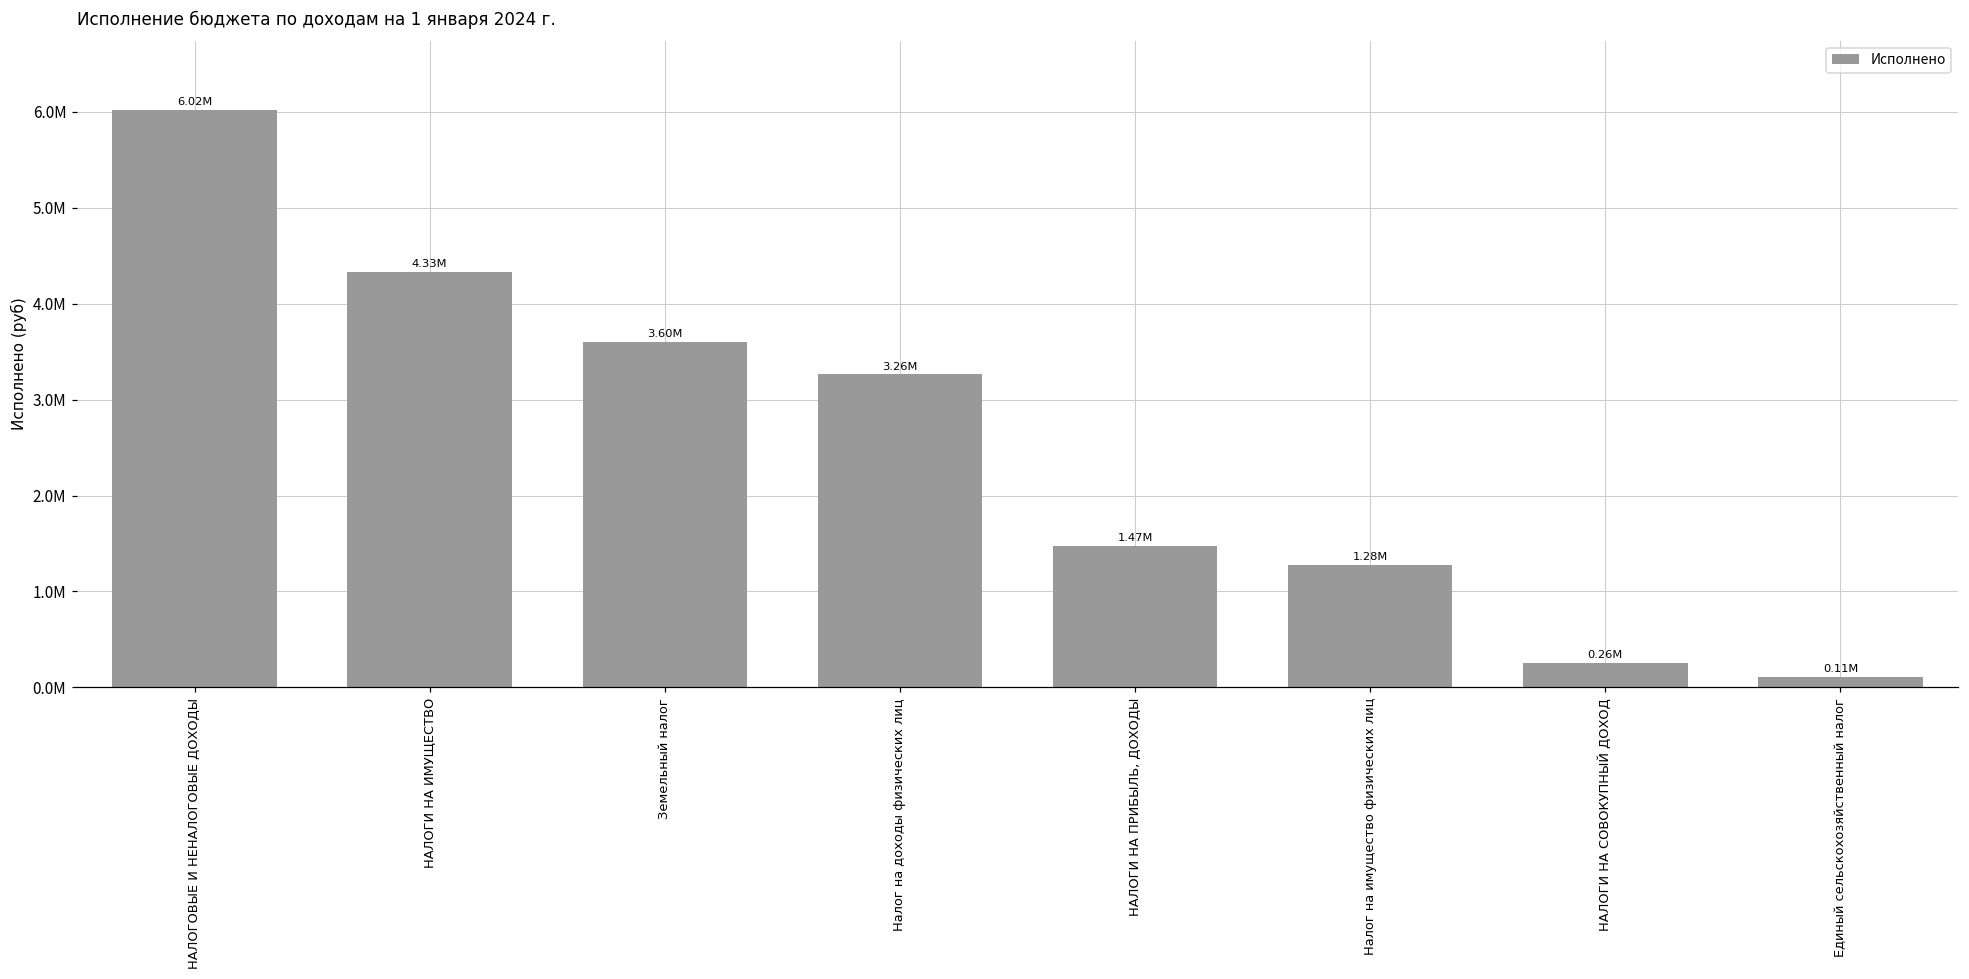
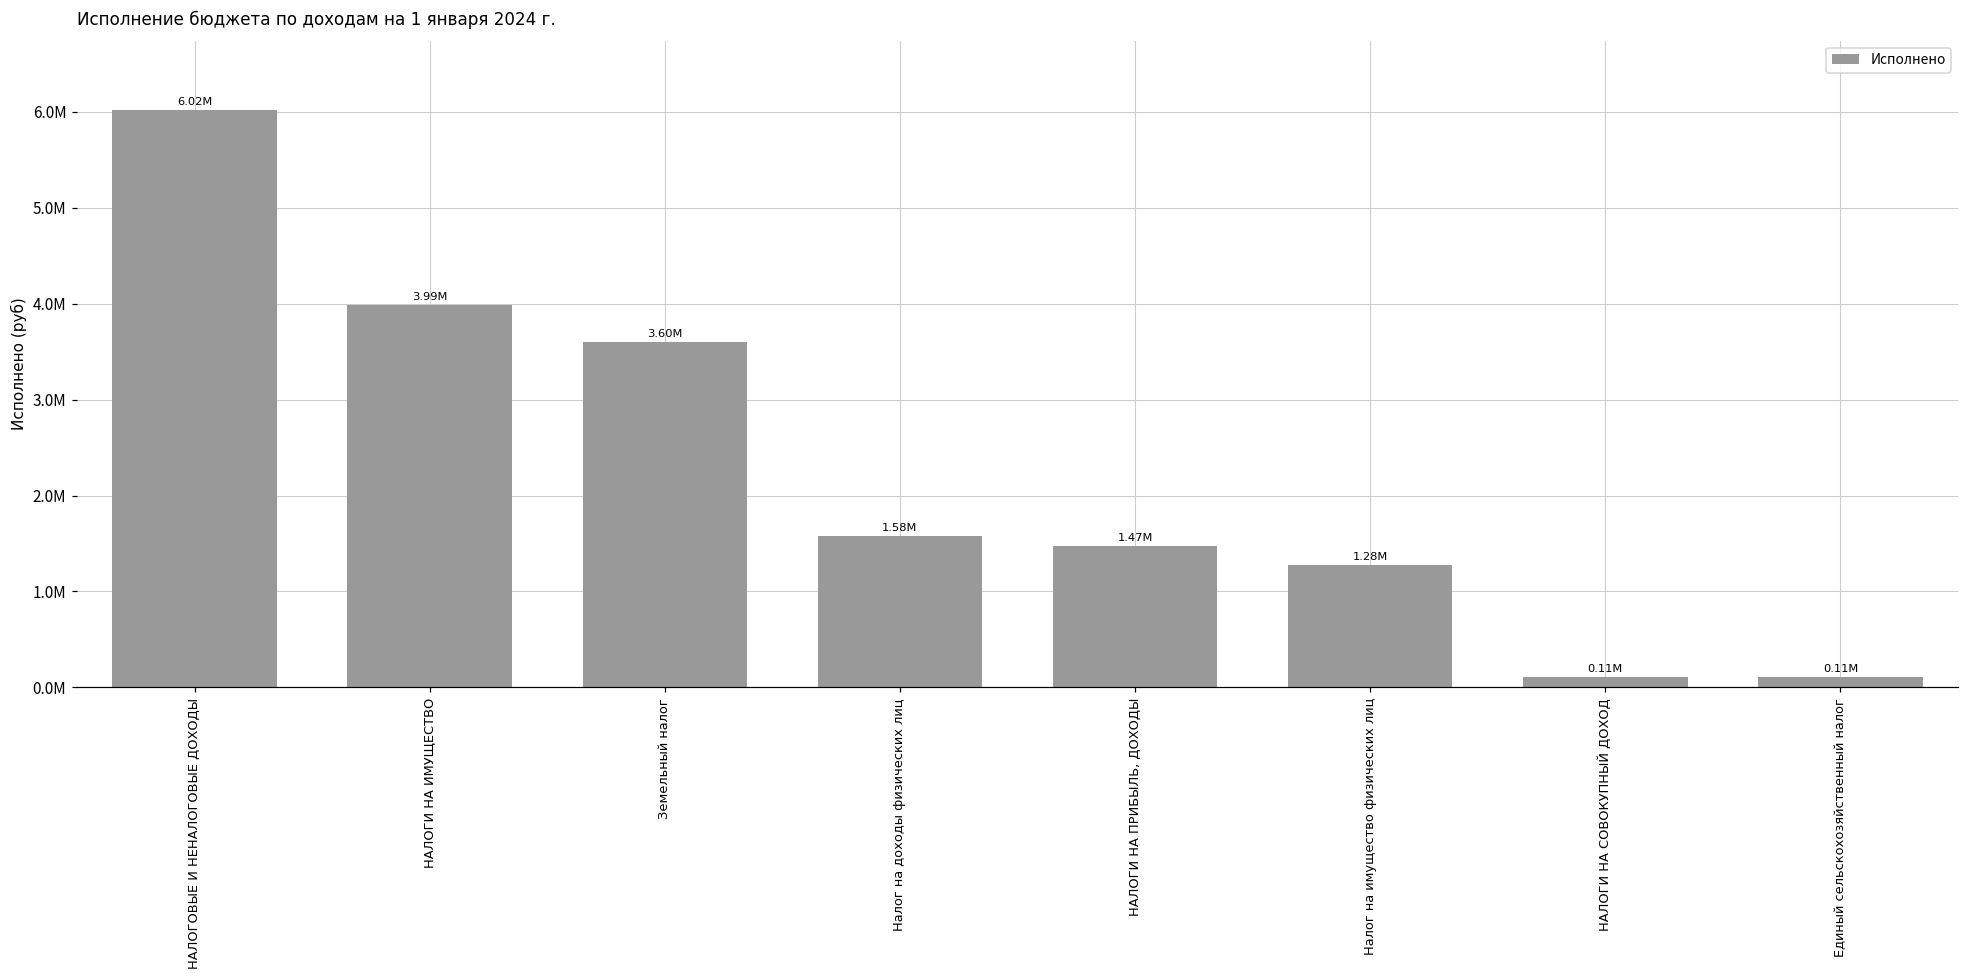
НАЛОГИ НА ИМУЩЕСТВО: 4.33М -> 3.99М
Налог на доходы физических лиц: 3.26М -> 1.58М
НАЛОГИ НА СОВОКУПНЫЙ ДОХОД: 0.26М -> 0.11М
